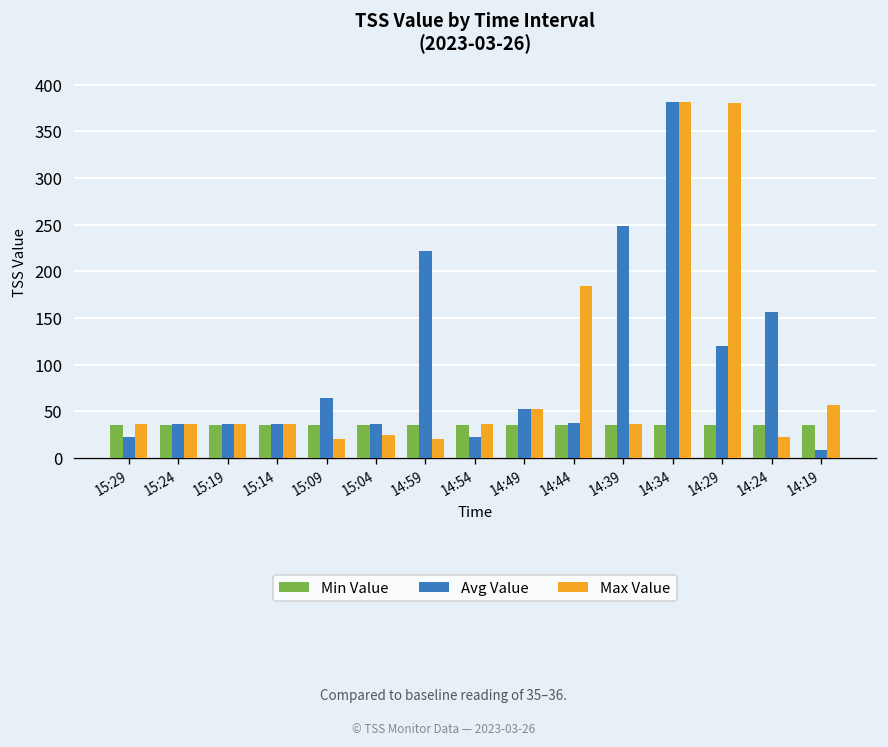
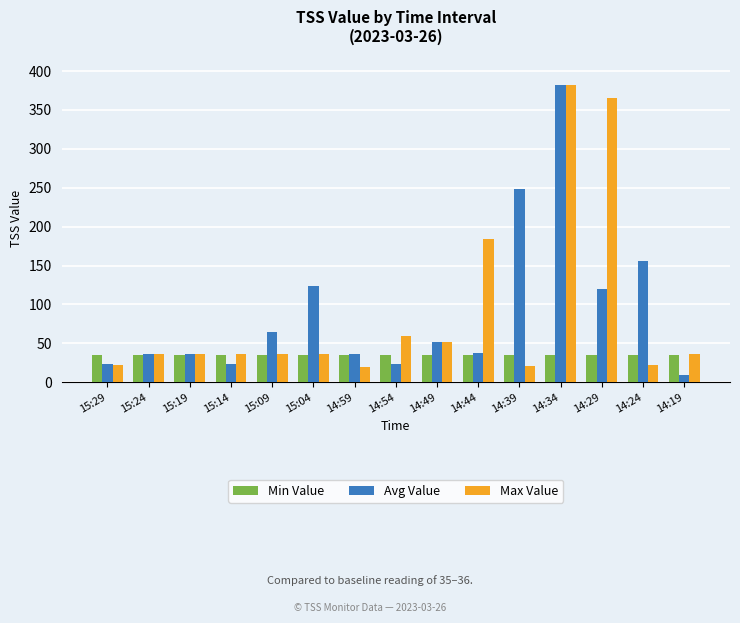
Max Value, 15:29: 40 -> 20
Avg Value, 15:14: 40 -> 20
Max Value, 15:09: 20 -> 40
Avg Value, 15:04: 40 -> 120
Max Value, 15:04: 30 -> 40
Avg Value, 14:59: 220 -> 40
Max Value, 14:54: 40 -> 60
Max Value, 14:39: 40 -> 20
Max Value, 14:29: 380 -> 370
Max Value, 14:19: 60 -> 40
